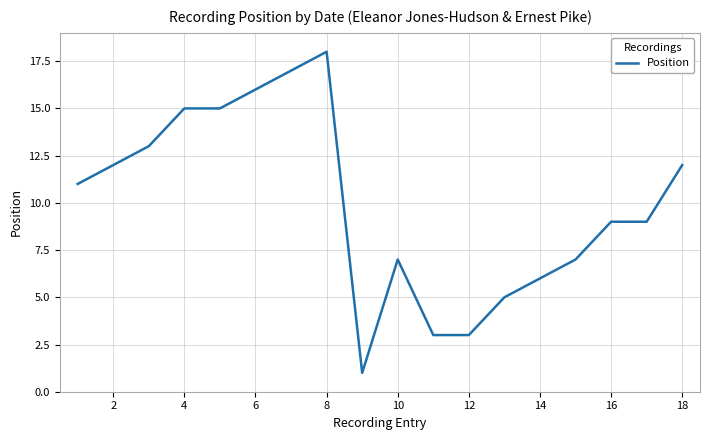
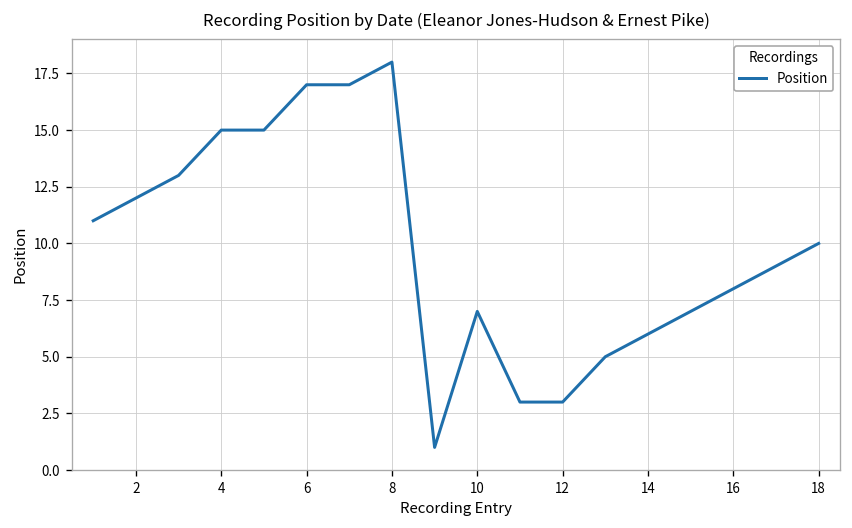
6: 16 -> 17
16: 9 -> 8
18: 12 -> 10
